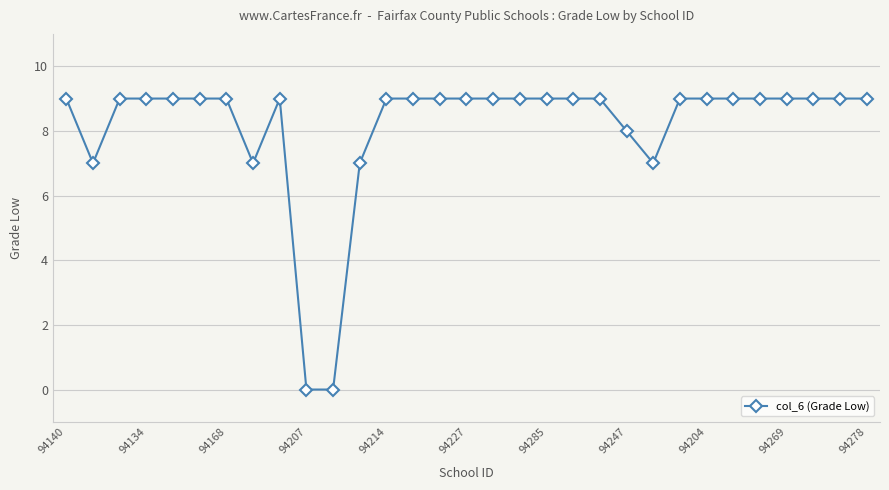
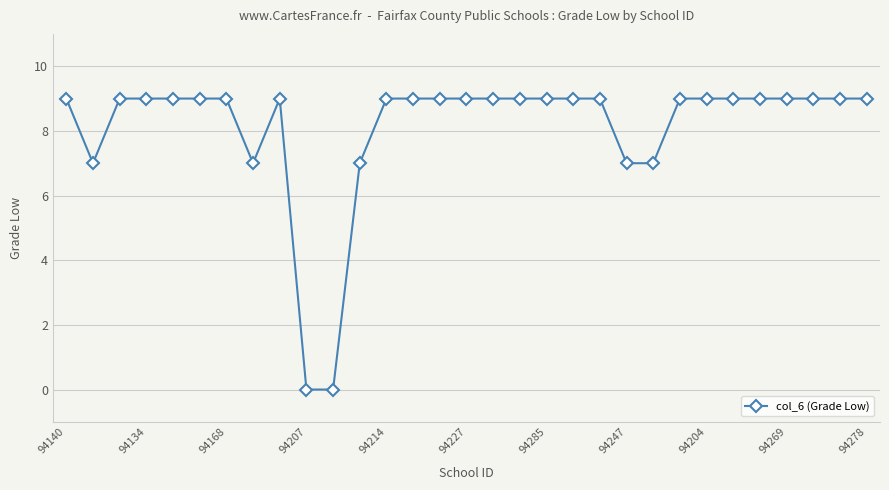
94247: 8 -> 7
